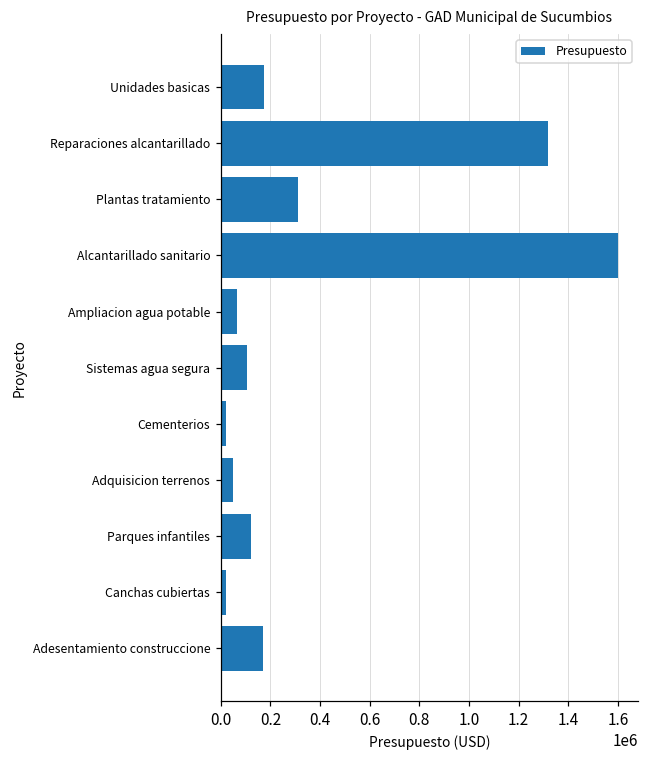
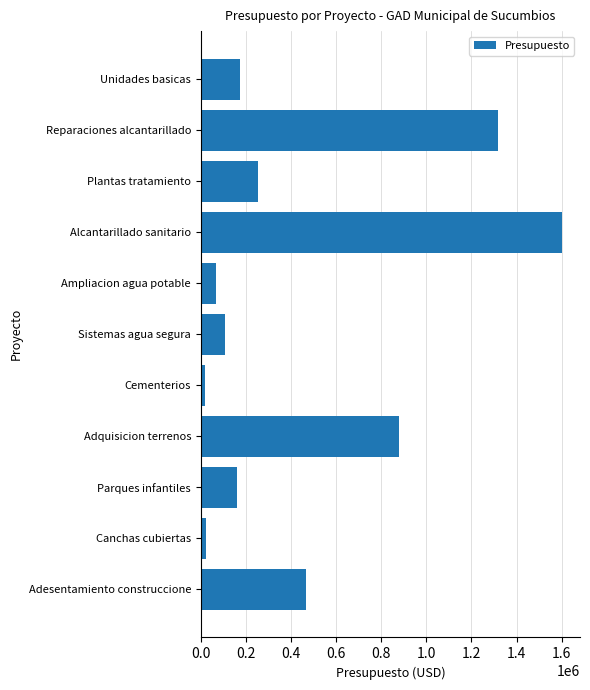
Plantas tratamiento: 310000 -> 250000
Adquisicion terrenos: 50000 -> 880000
Parques infantiles: 120000 -> 160000
Adesentamiento construccione: 170000 -> 470000
